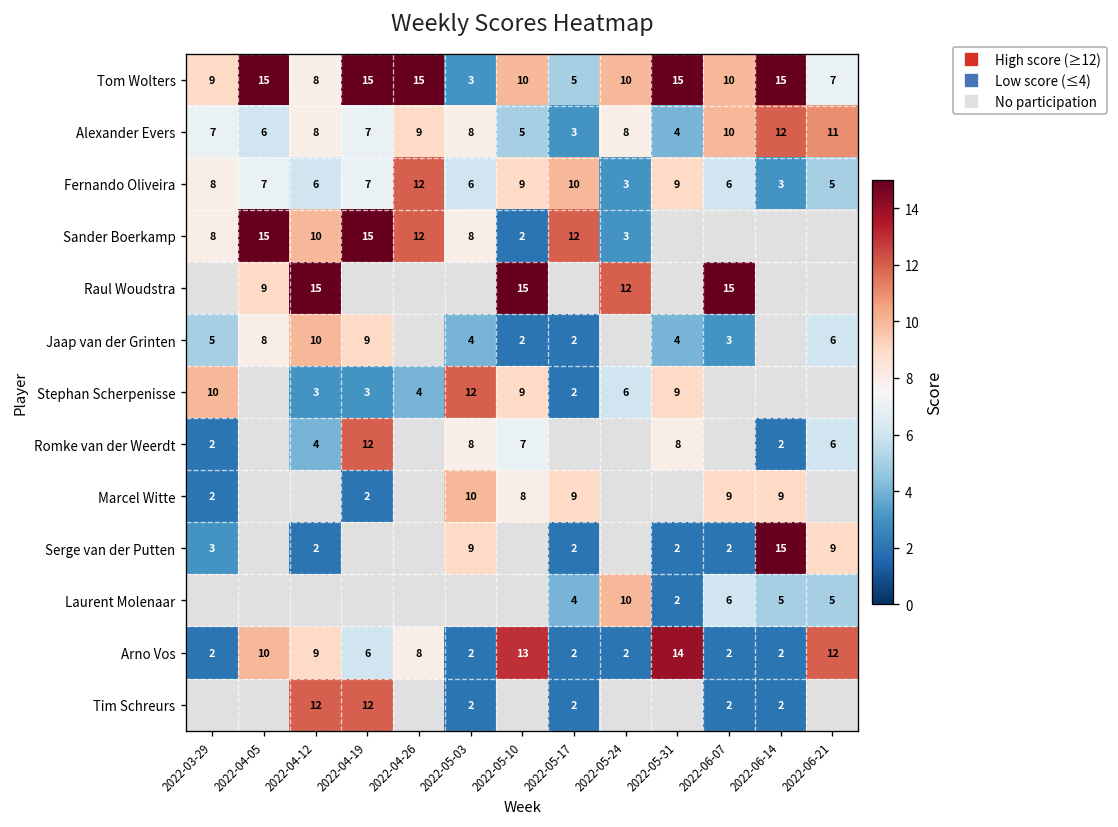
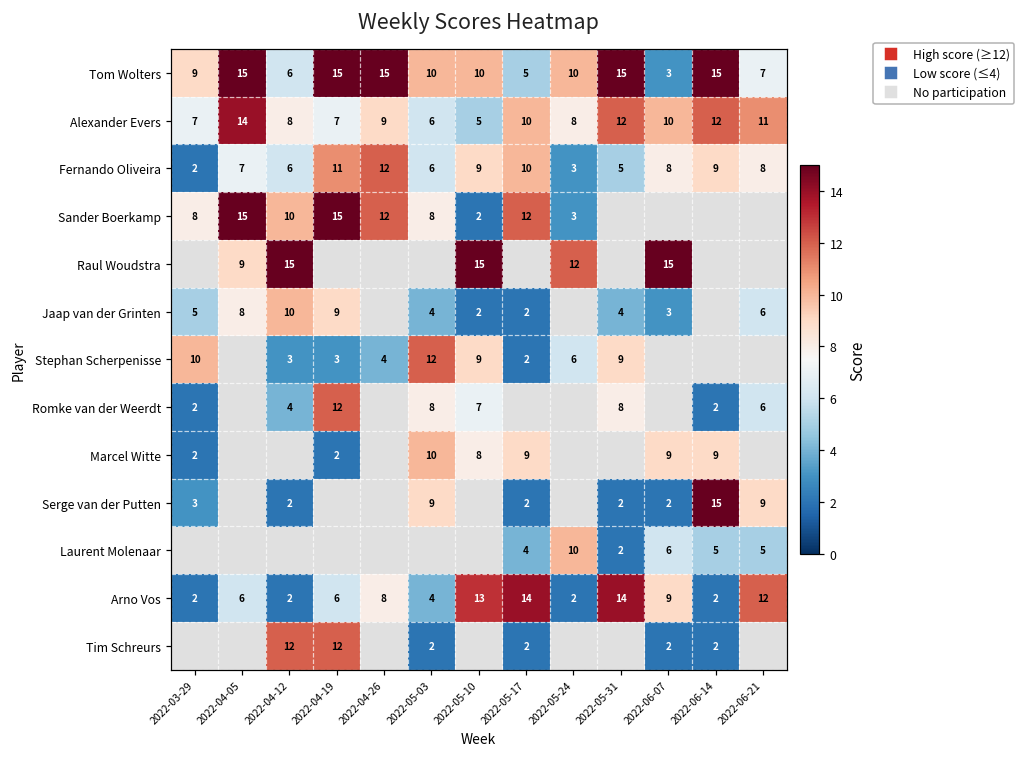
Tom Wolters, 2022-04-12: 8 -> 6
Tom Wolters, 2022-05-03: 3 -> 10
Tom Wolters, 2022-06-07: 10 -> 3
Alexander Evers, 2022-04-05: 6 -> 14
Alexander Evers, 2022-05-03: 8 -> 6
Alexander Evers, 2022-05-17: 3 -> 10
Alexander Evers, 2022-05-31: 4 -> 12
Fernando Oliveira, 2022-03-29: 8 -> 2
Fernando Oliveira, 2022-04-19: 7 -> 11
Fernando Oliveira, 2022-05-31: 9 -> 5
Fernando Oliveira, 2022-06-07: 6 -> 8
Fernando Oliveira, 2022-06-14: 3 -> 9
Fernando Oliveira, 2022-06-21: 5 -> 8
Arno Vos, 2022-04-05: 10 -> 6
Arno Vos, 2022-04-12: 9 -> 2
Arno Vos, 2022-05-03: 2 -> 4
Arno Vos, 2022-05-17: 2 -> 14
Arno Vos, 2022-06-07: 2 -> 9
